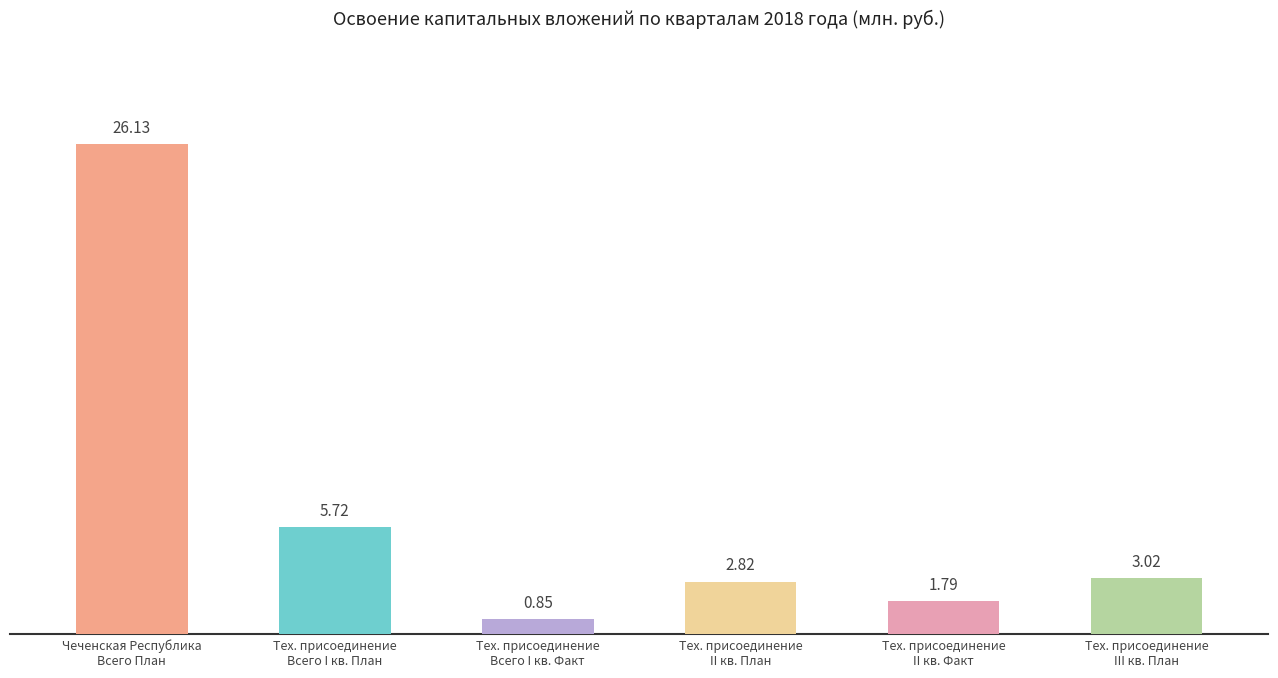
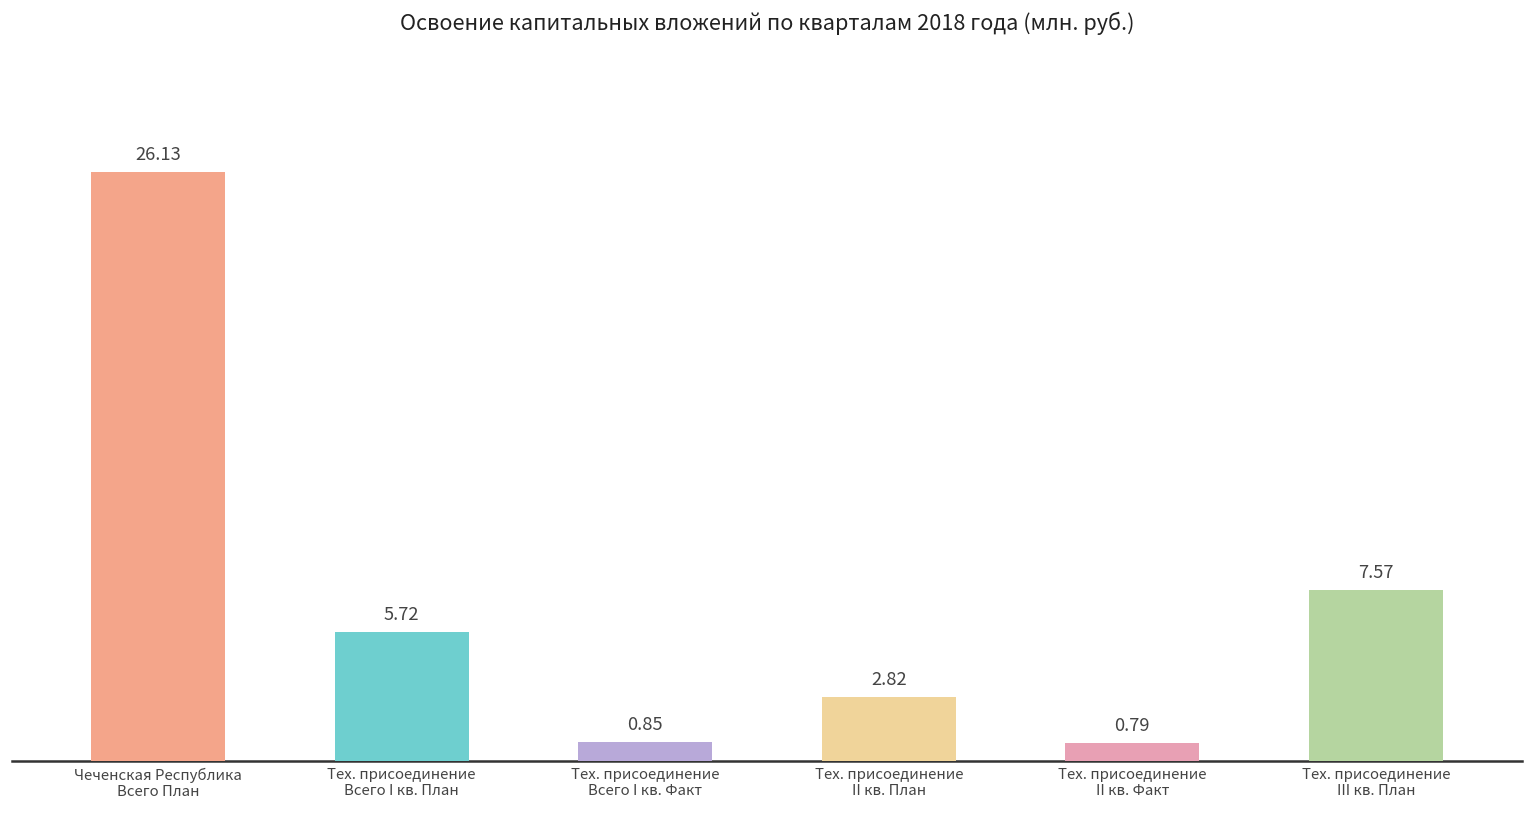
Тех. присоединение II кв. Факт: 1.79 -> 0.79
Тех. присоединение III кв. План: 3.02 -> 7.57
